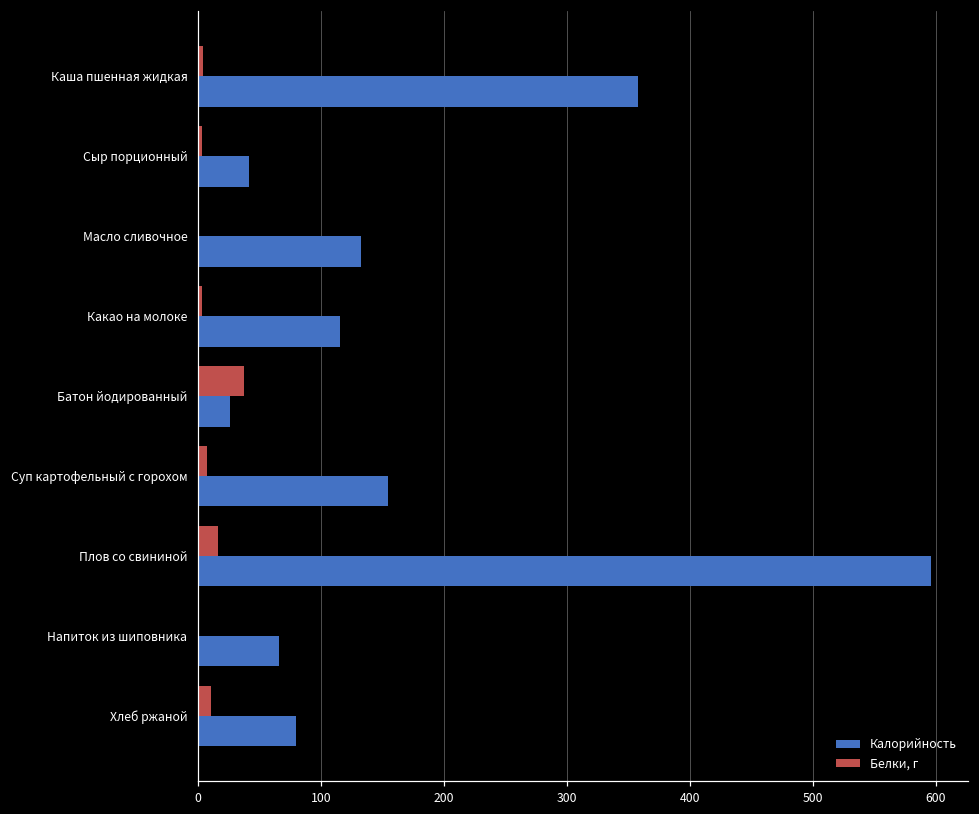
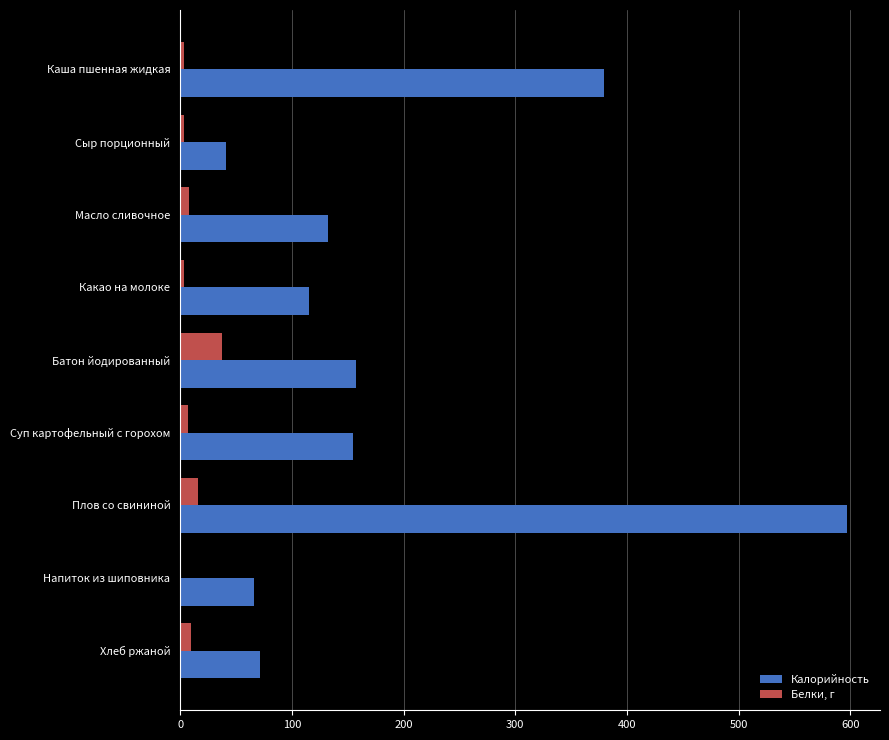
Калорийность, Каша пшенная жидкая: 358 -> 379
Белки, г, Масло сливочное: 0 -> 8
Калорийность, Батон йодированный: 26 -> 157
Калорийность, Хлеб ржаной: 80 -> 71
